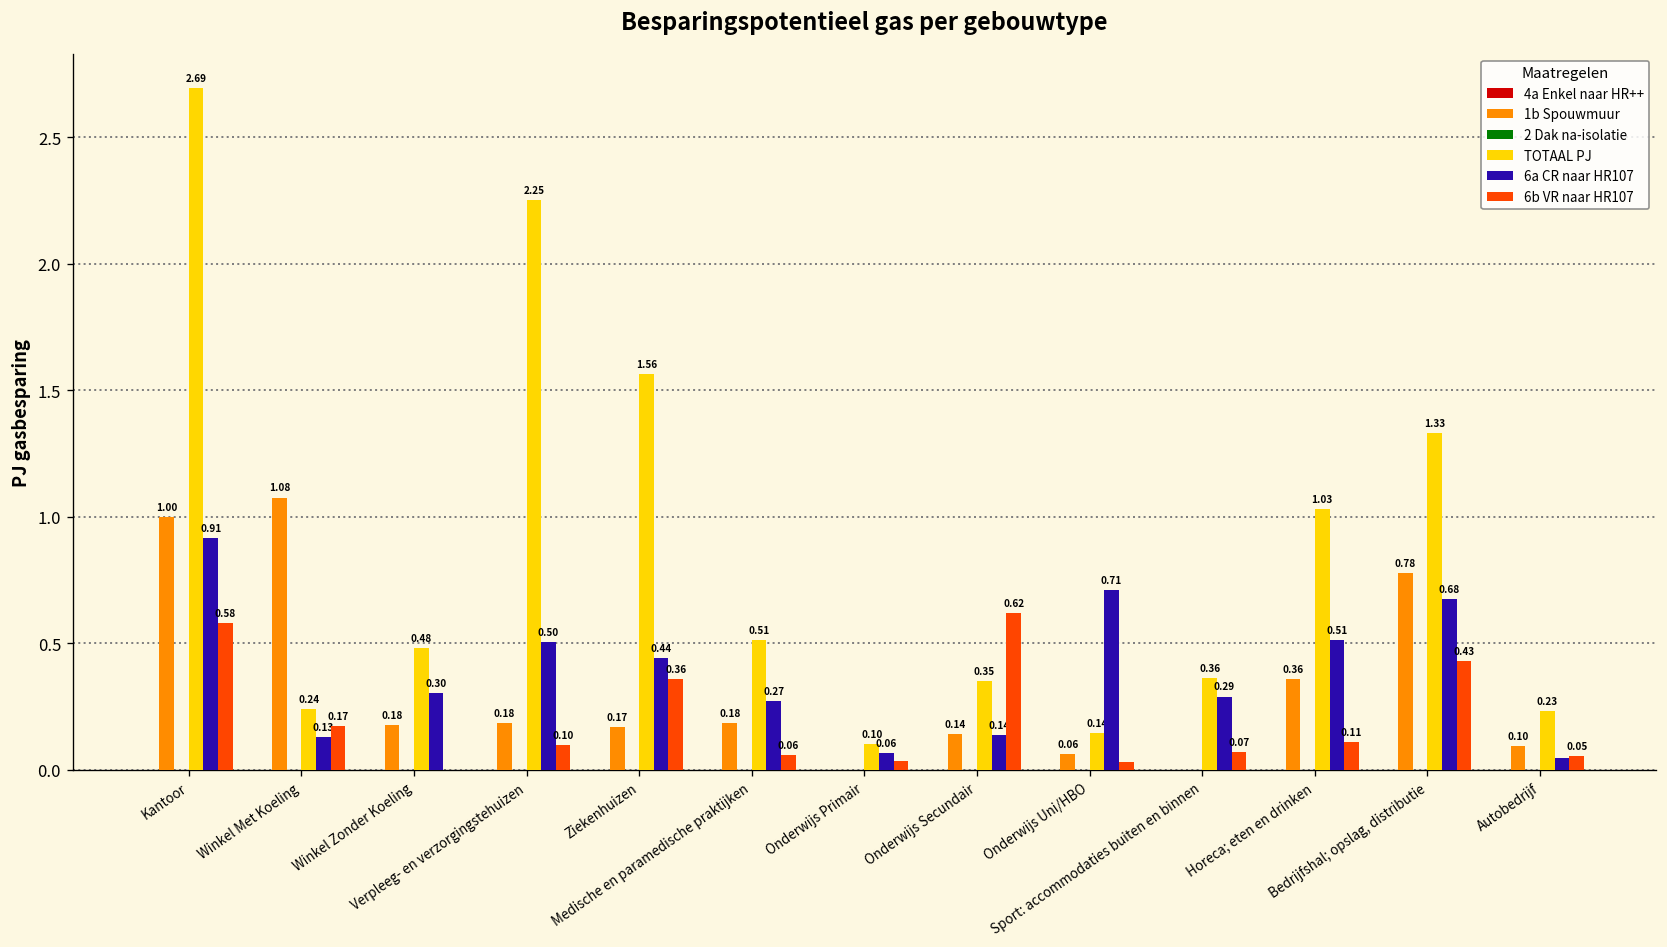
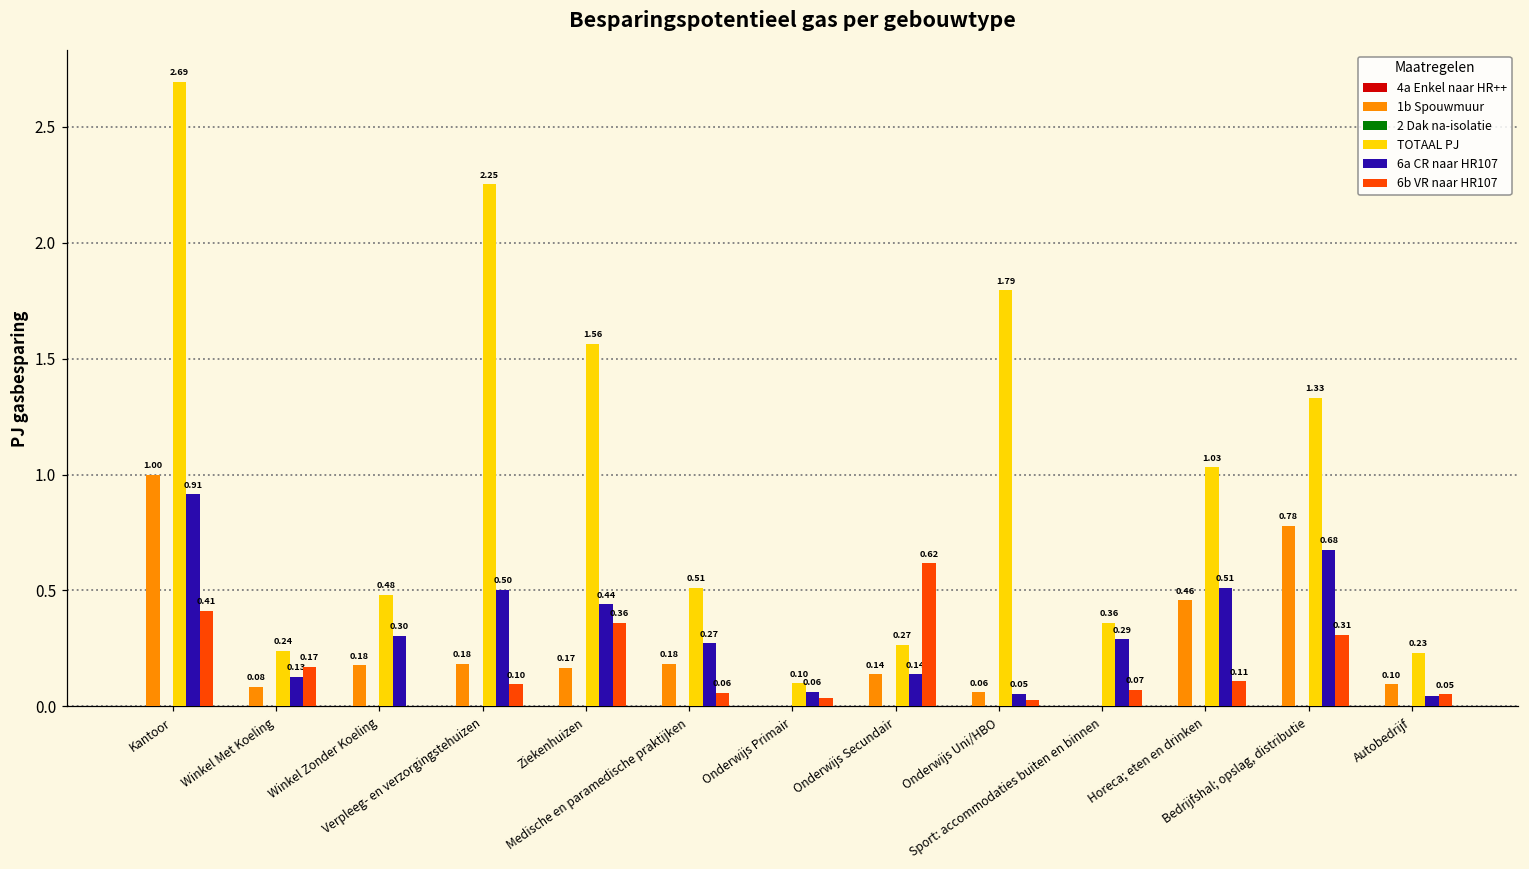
6b VR naar HR107, Kantoor: 0.58 -> 0.41
1b Spouwmuur, Winkel Met Koeling: 1.08 -> 0.08
TOTAAL PJ, Onderwijs Secundair: 0.35 -> 0.27
TOTAAL PJ, Onderwijs Uni/HBO: 0.14 -> 1.79
6a CR naar HR107, Onderwijs Uni/HBO: 0.71 -> 0.05
1b Spouwmuur, Horeca; eten en drinken: 0.36 -> 0.46
6b VR naar HR107, Bedrijfshal; opslag, distributie: 0.43 -> 0.31
